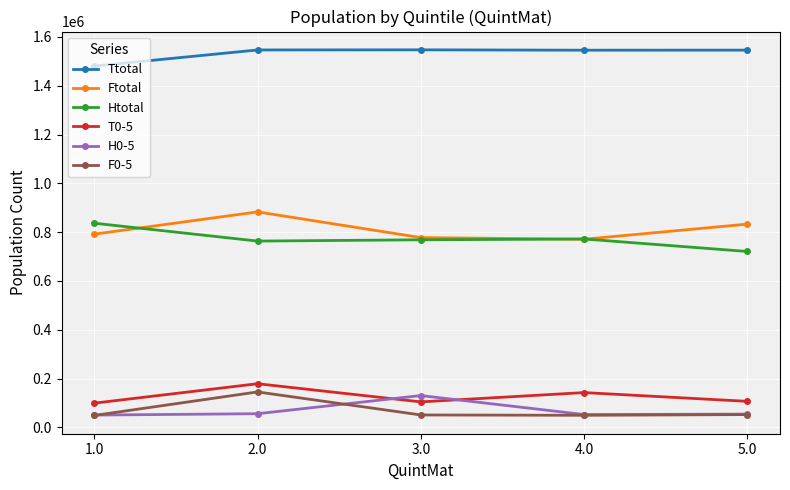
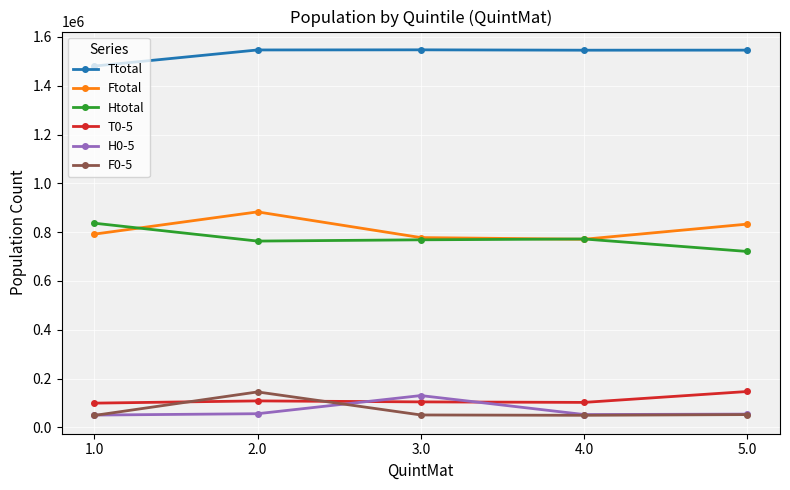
T0-5, 2.0: 180000 -> 110000
T0-5, 4.0: 140000 -> 100000
T0-5, 5.0: 110000 -> 150000
